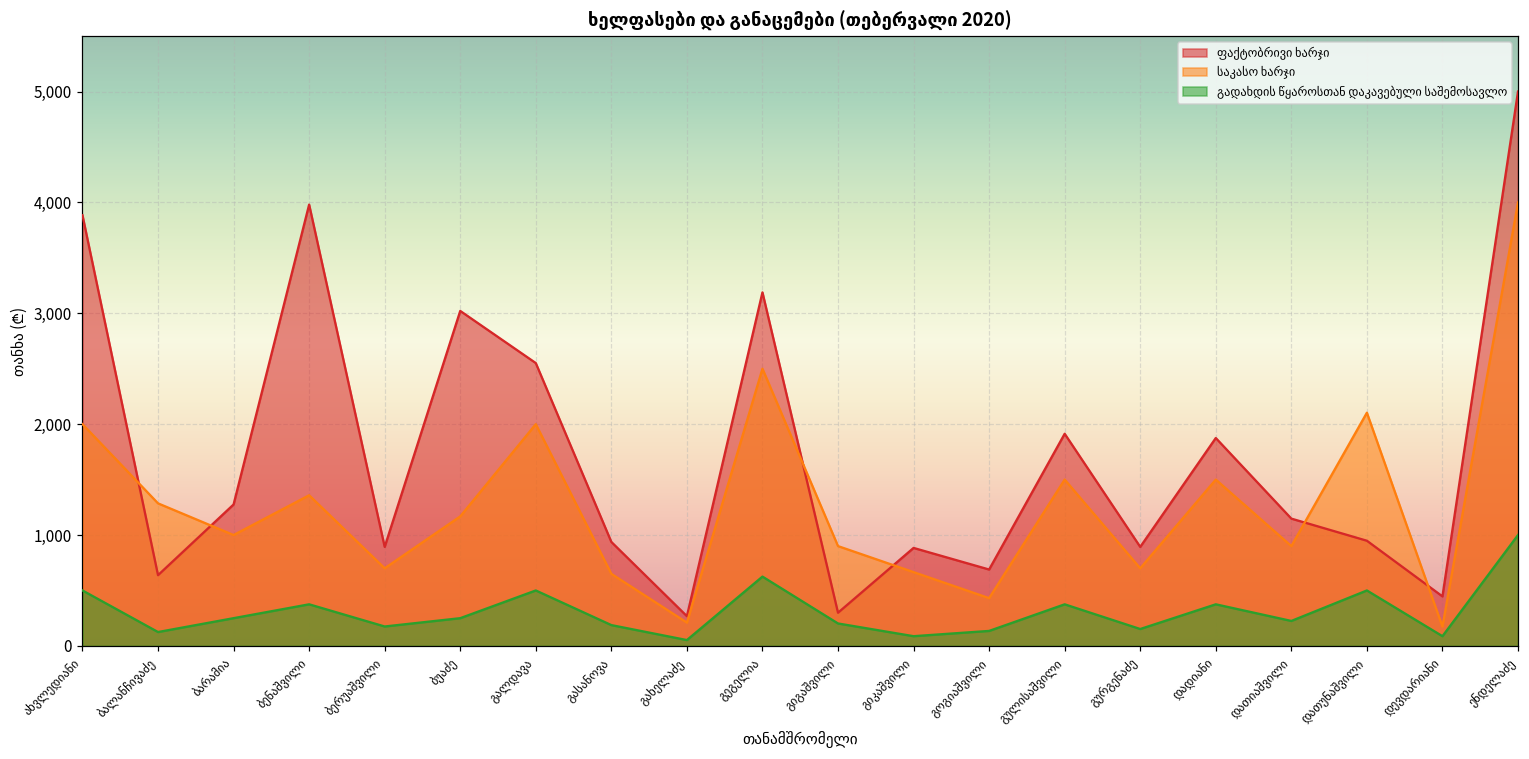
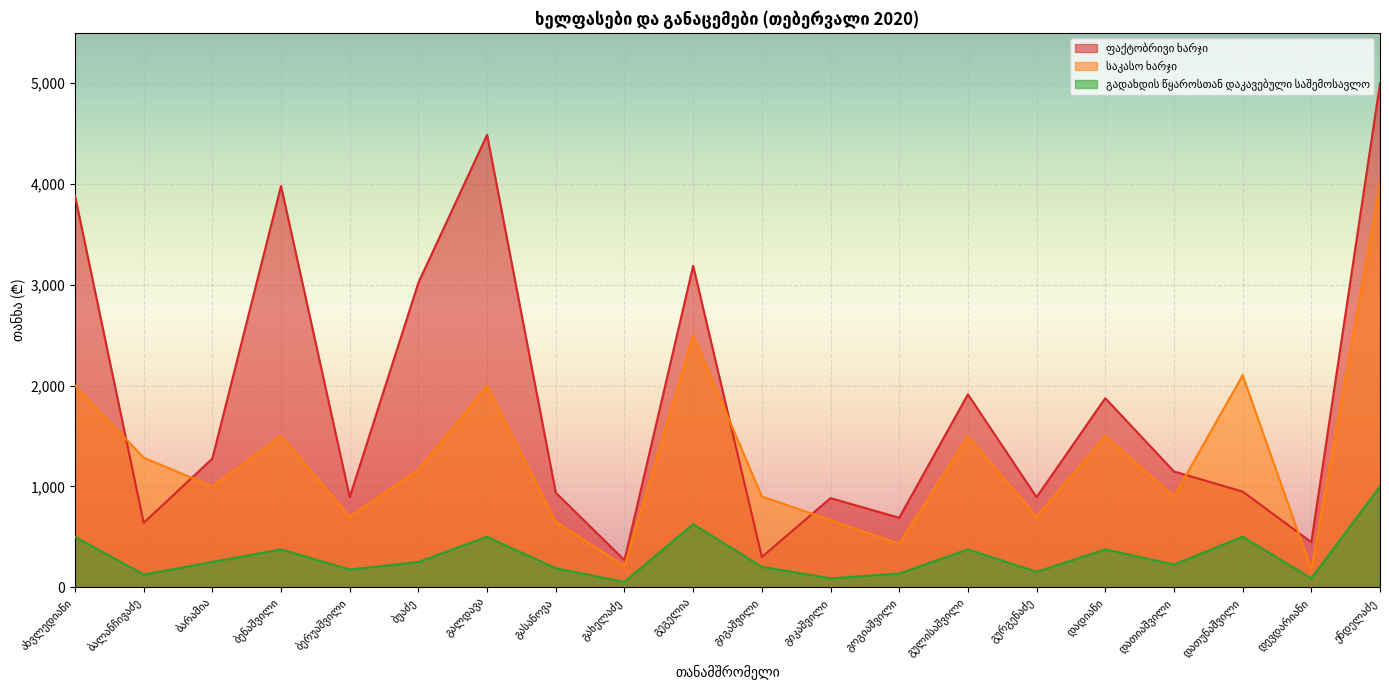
საკასო ხარჯი, ბენაშვილი: 1,360 -> 1,500
ფაქტობრივი ხარჯი, გალდავა: 2,550 -> 4,490
